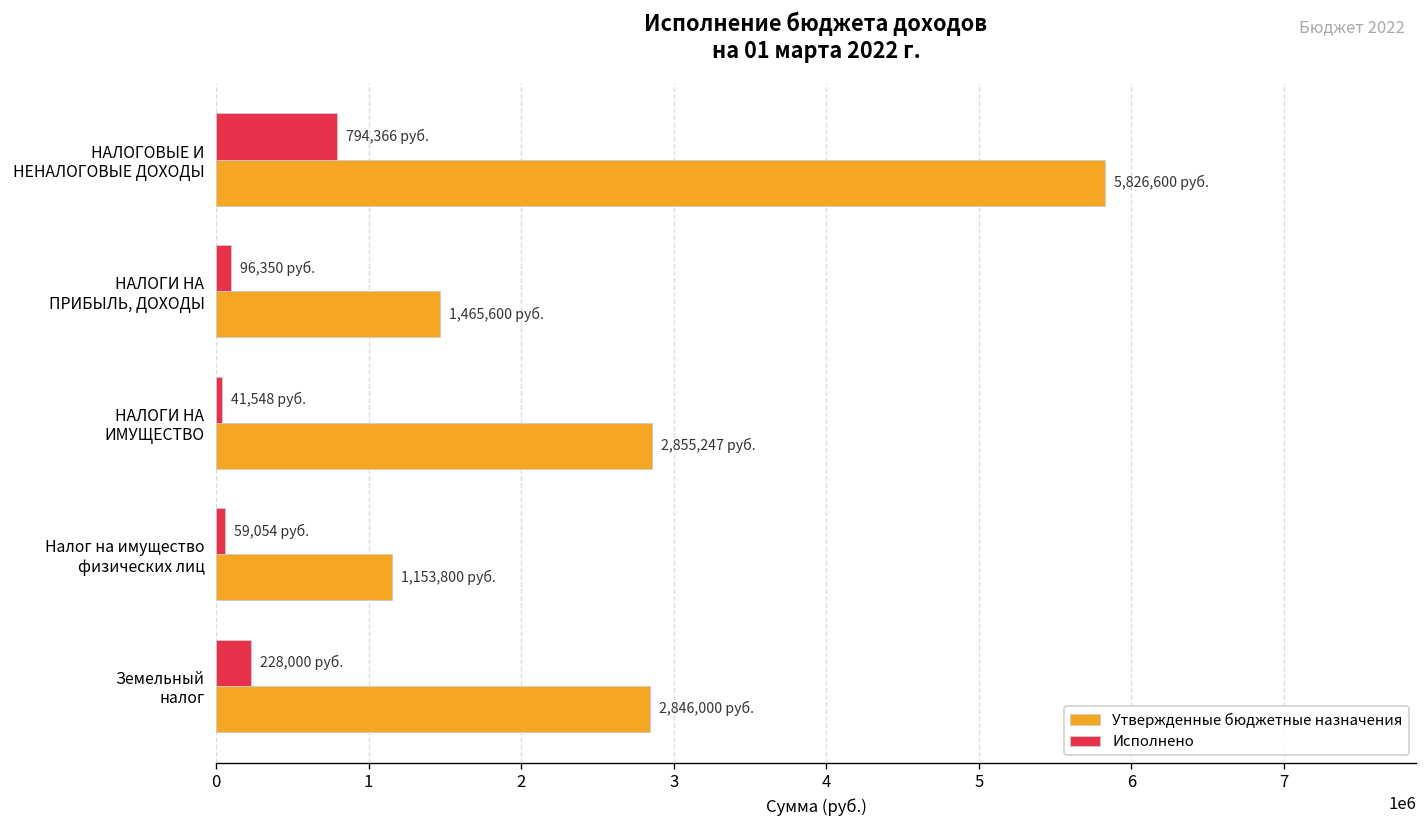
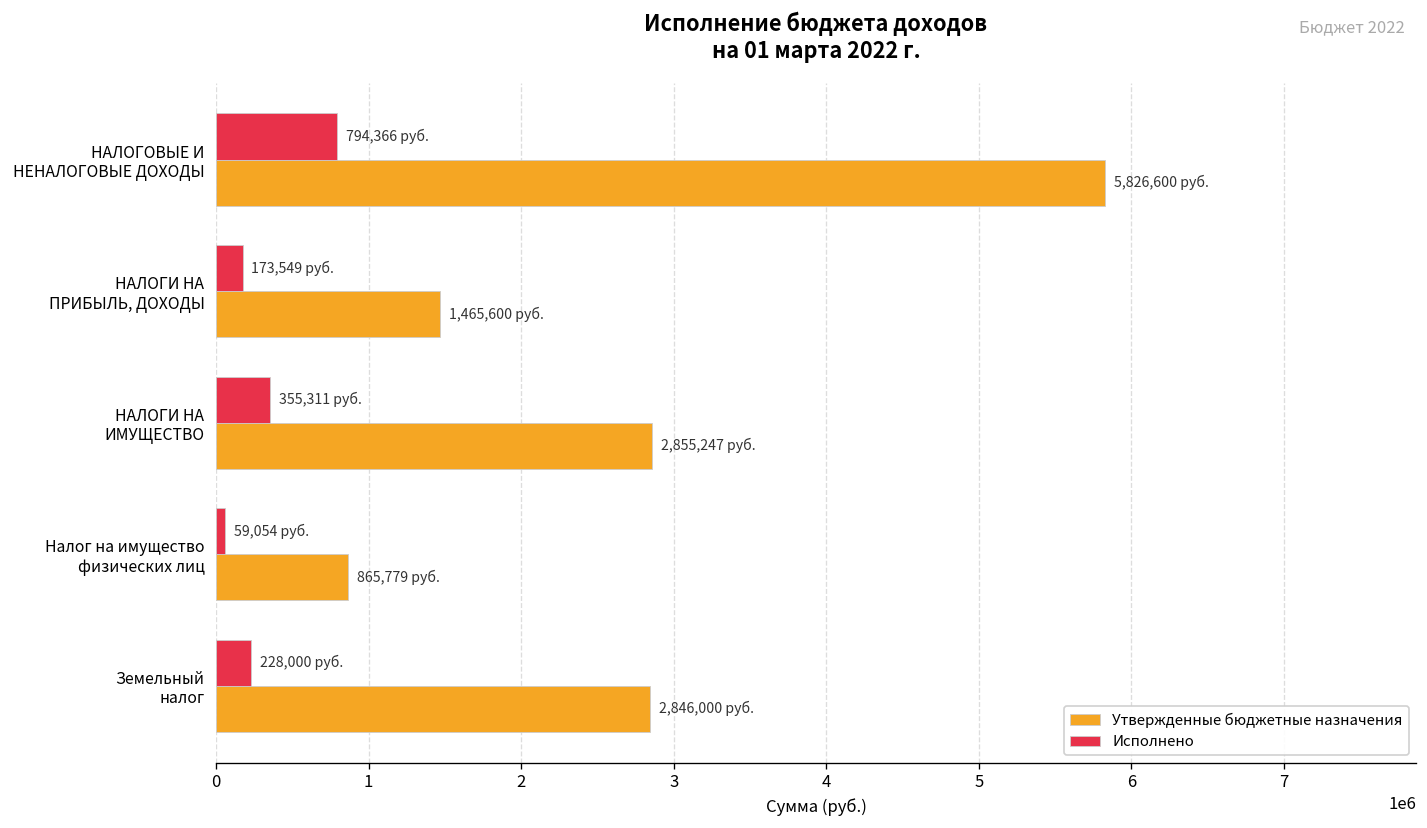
Исполнено, НАЛОГИ НА ПРИБЫЛЬ, ДОХОДЫ: 96,350 -> 173,549
Исполнено, НАЛОГИ НА ИМУЩЕСТВО: 41,548 -> 355,311
Утвержденные бюджетные назначения, Налог на имущество физических лиц: 1,153,800 -> 865,779
